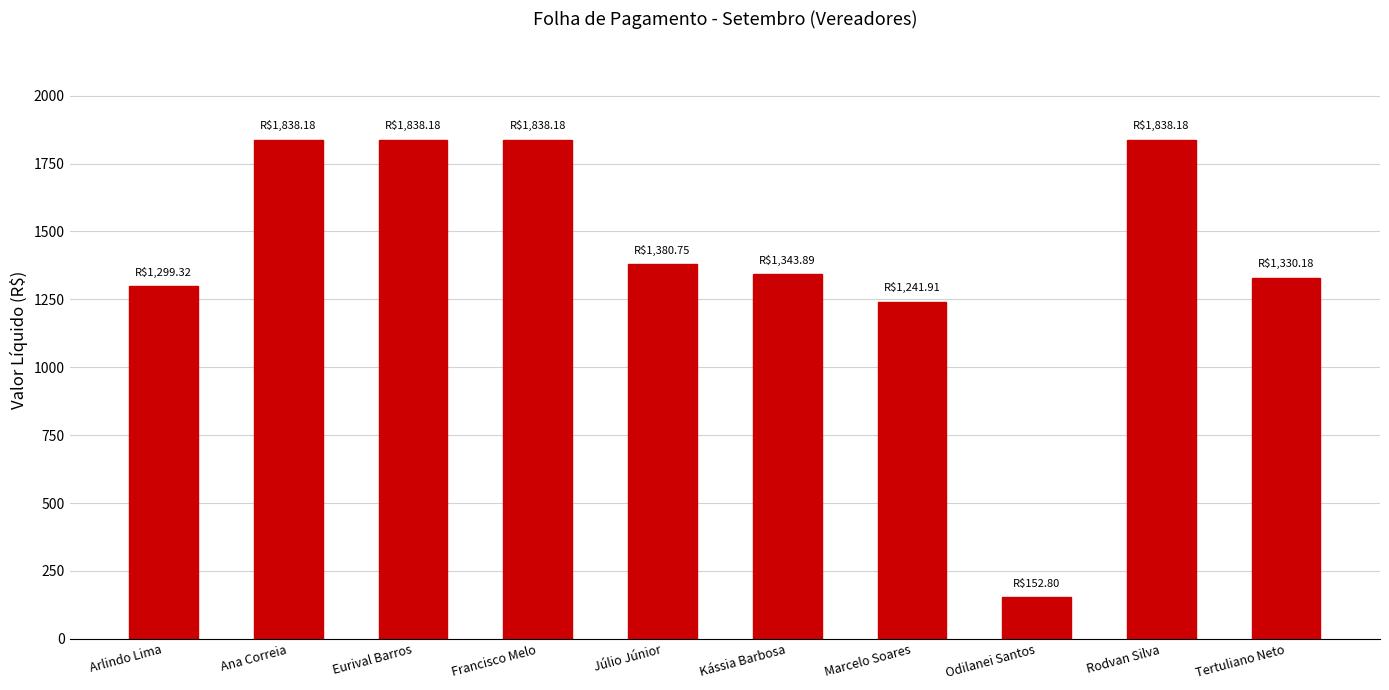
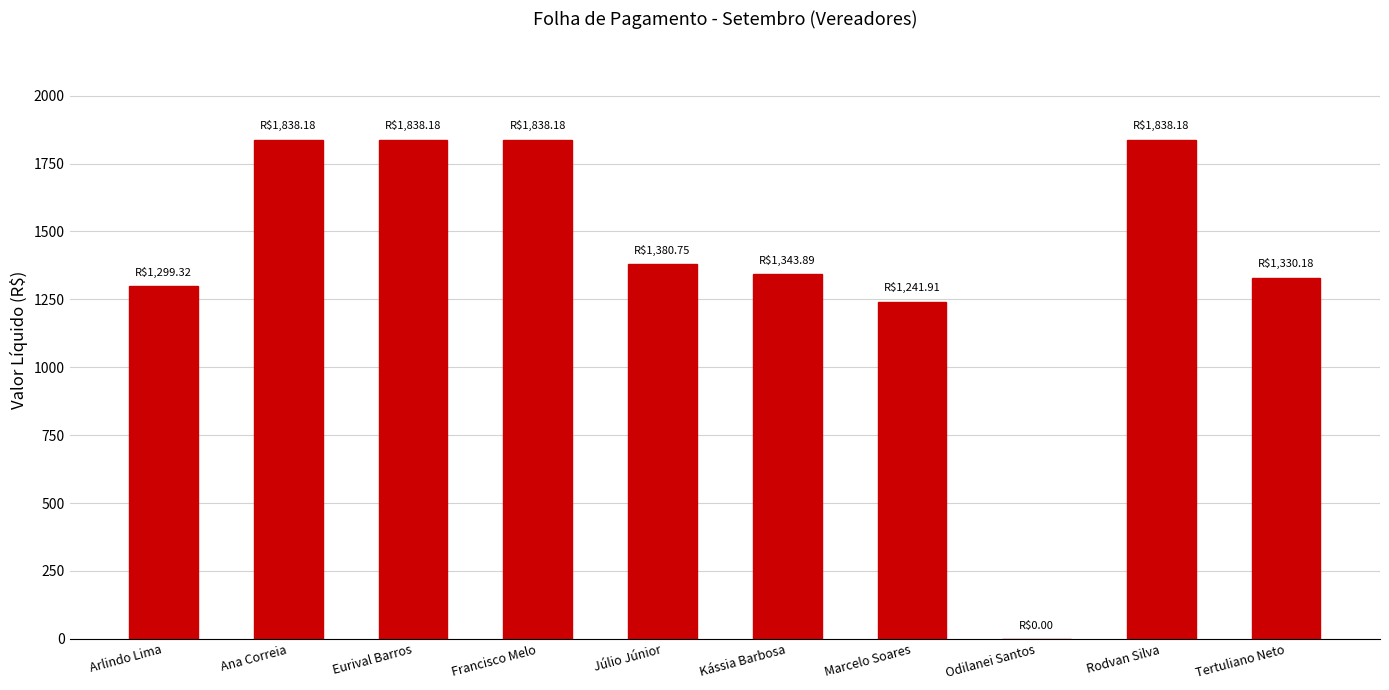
Odilanei Santos: $152.80 -> $0.00
